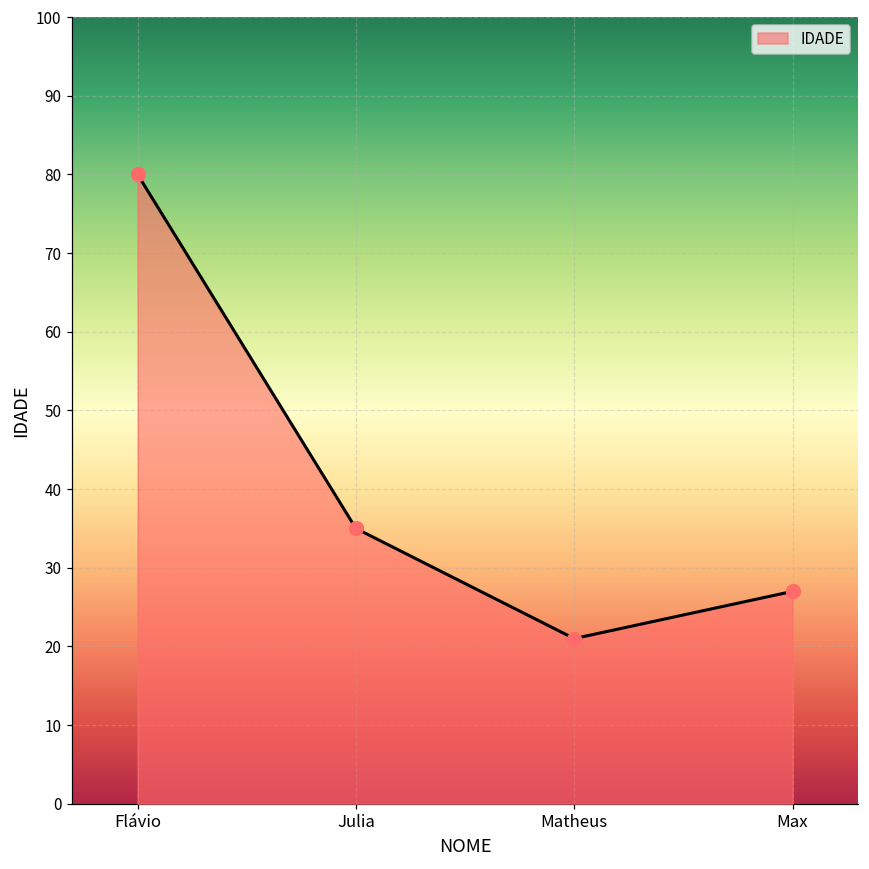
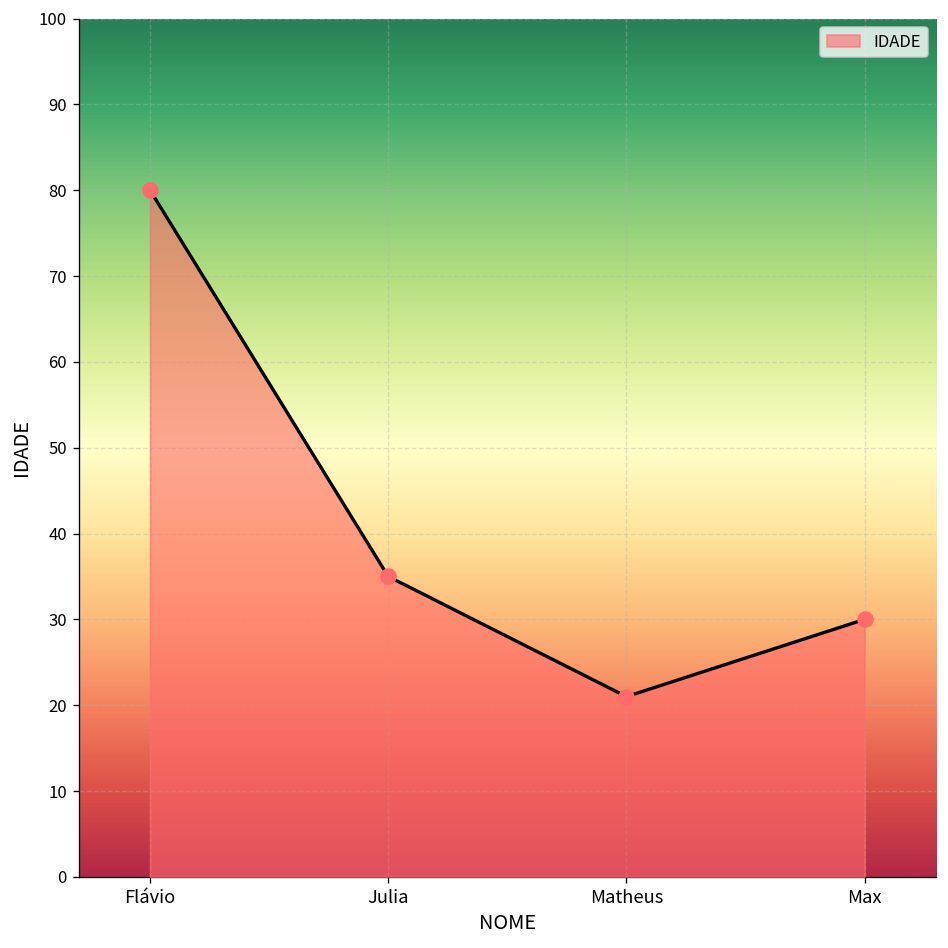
Max: 27 -> 30
